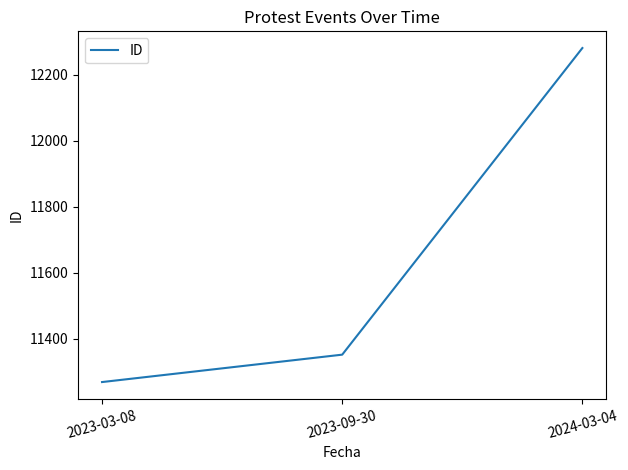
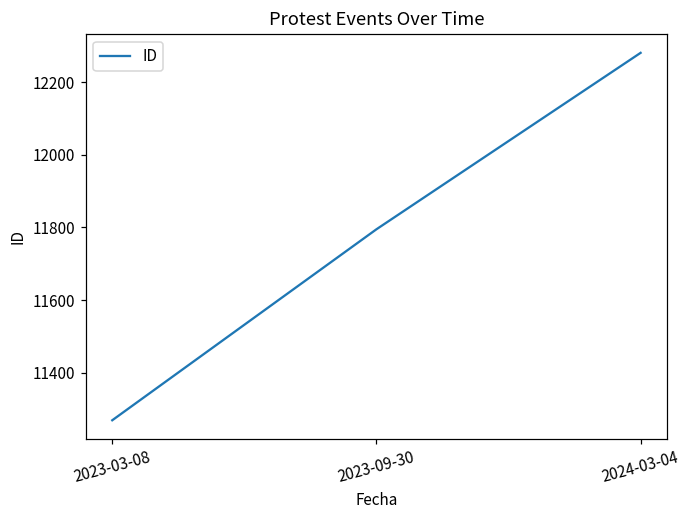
2023-09-30: 11350 -> 11800
